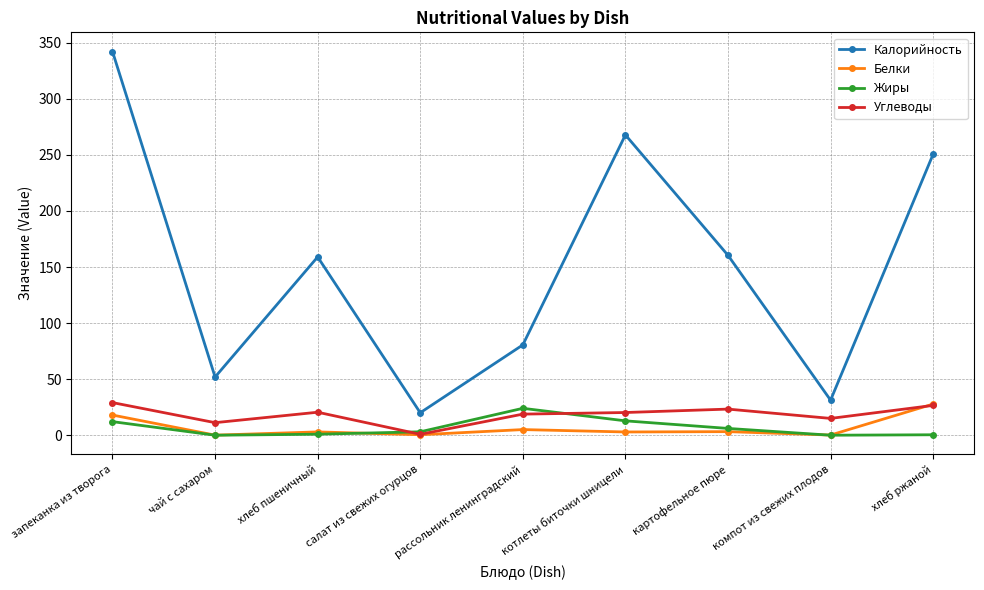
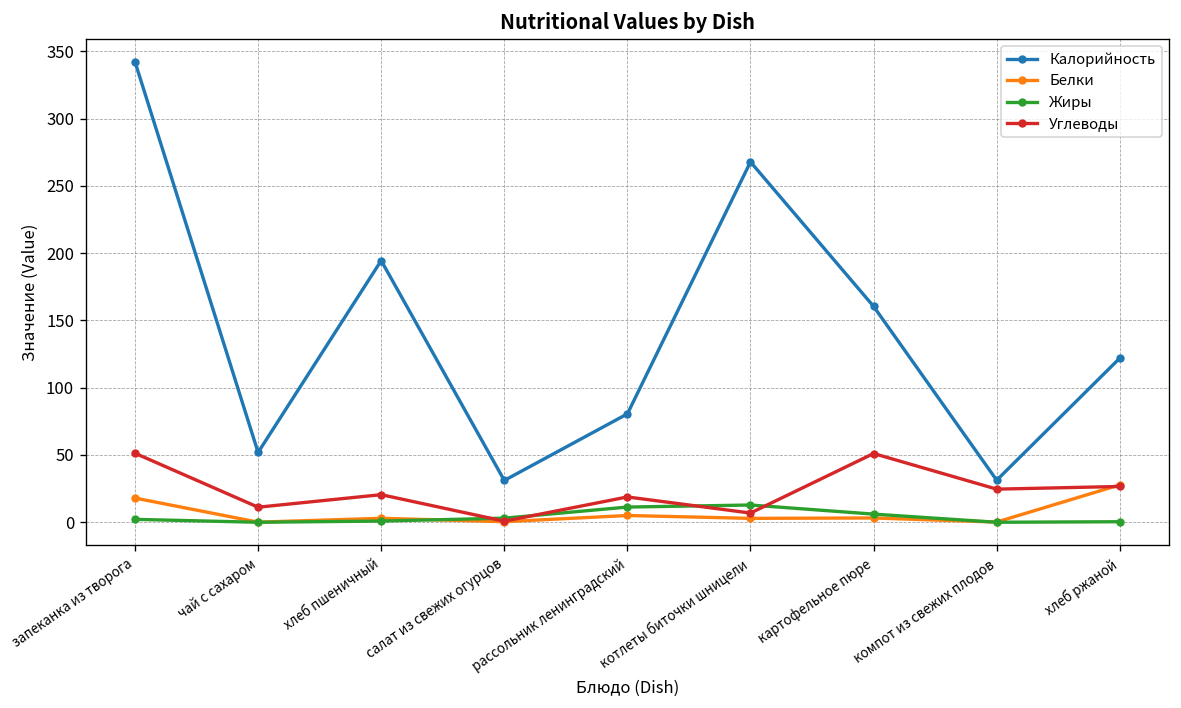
Жиры, запеканка из творога: 12 -> 2
Углеводы, запеканка из творога: 29 -> 51
Калорийность, хлеб пшеничный: 159 -> 195
Калорийность, салат из свежих огурцов: 20 -> 31
Жиры, рассольник ленинградский: 24 -> 11
Углеводы, котлеты биточки шницели: 20 -> 7
Углеводы, картофельное пюре: 23 -> 51
Углеводы, компот из свежих плодов: 15 -> 25
Калорийность, хлеб ржаной: 251 -> 122
